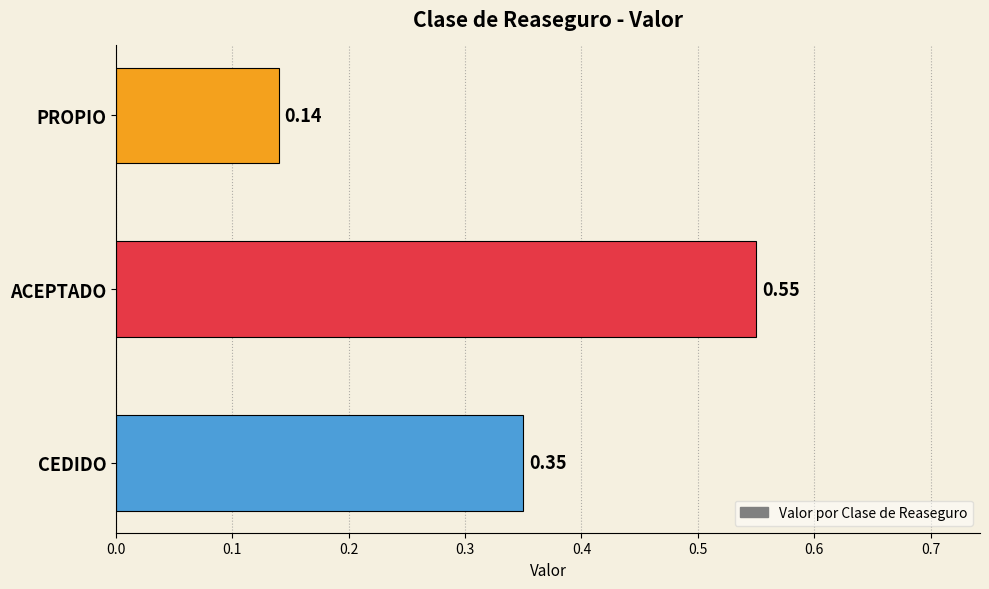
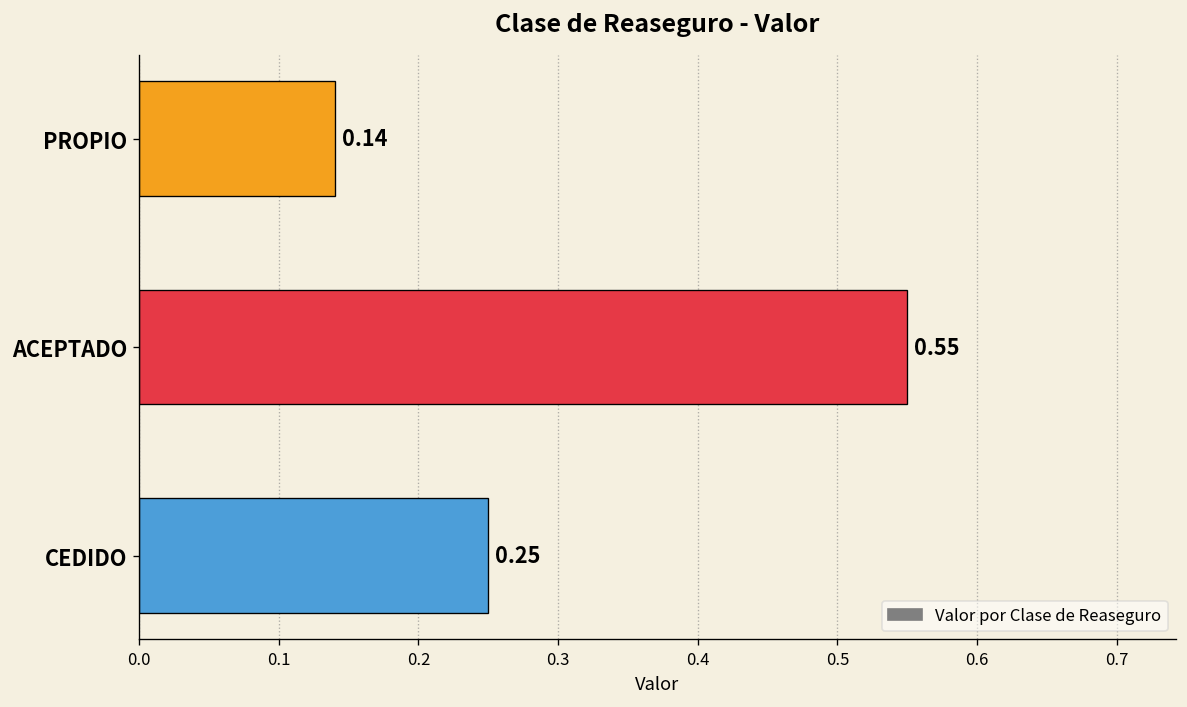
CEDIDO: 0.35 -> 0.25
